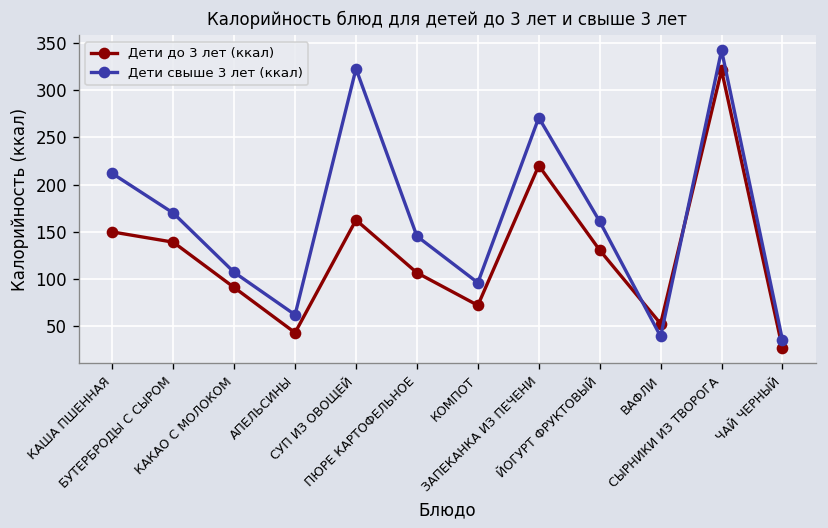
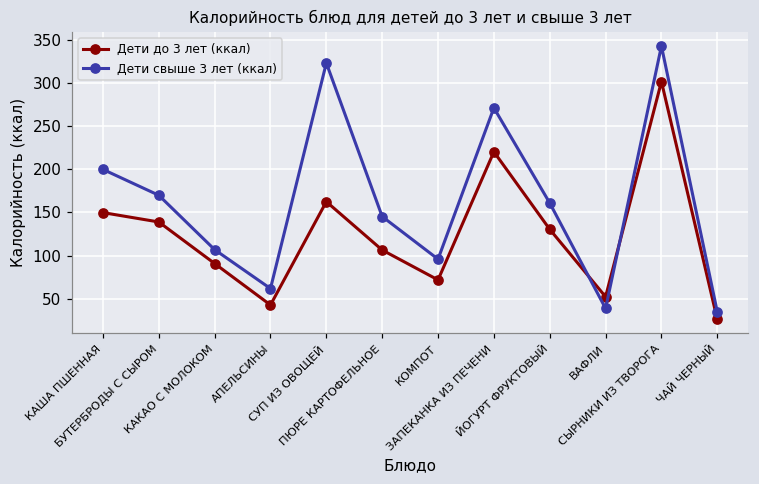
Дети свыше 3 лет (ккал), КАША ПШЕННАЯ: 210 -> 200
Дети до 3 лет (ккал), СЫРНИКИ ИЗ ТВОРОГА: 320 -> 300
